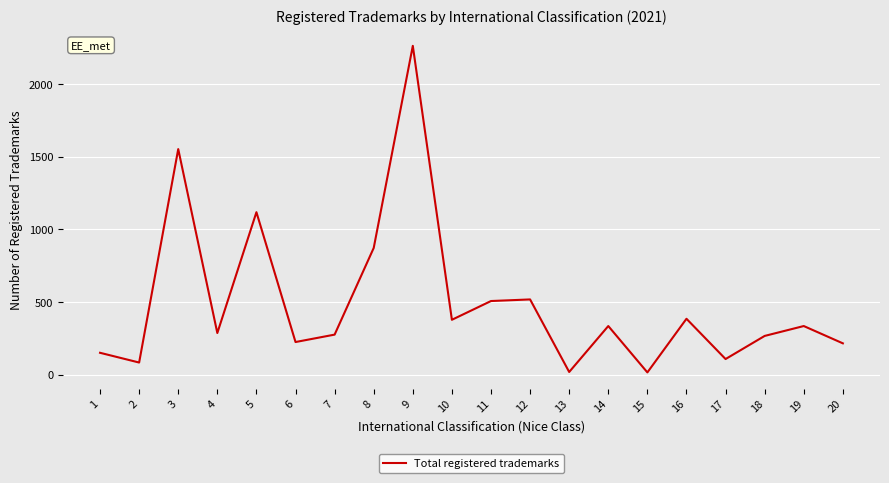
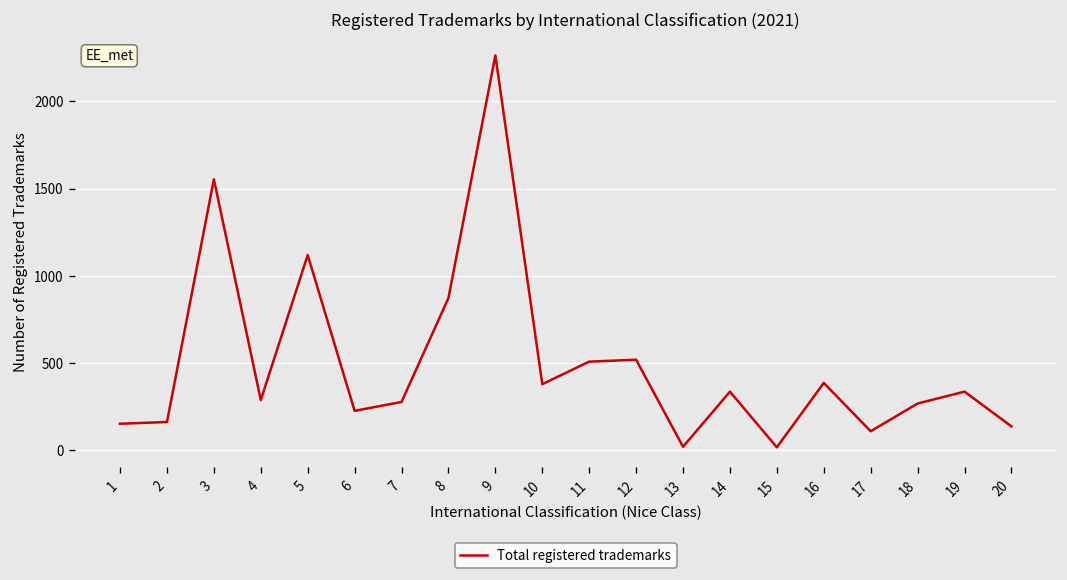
2: 90 -> 160
20: 220 -> 140
